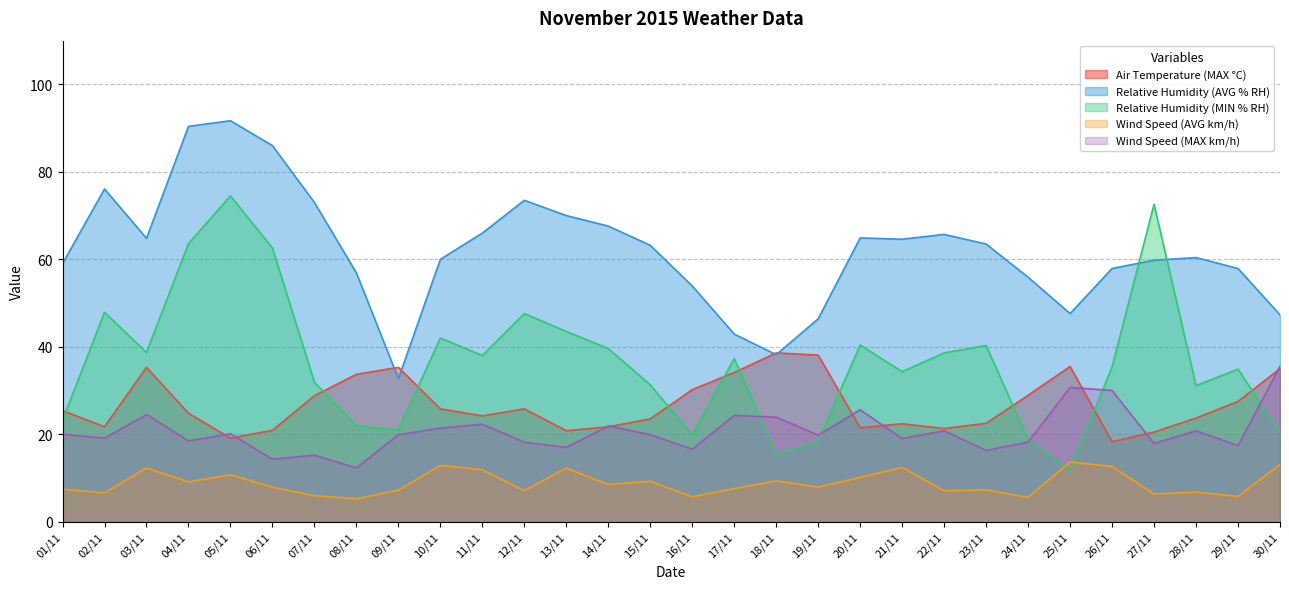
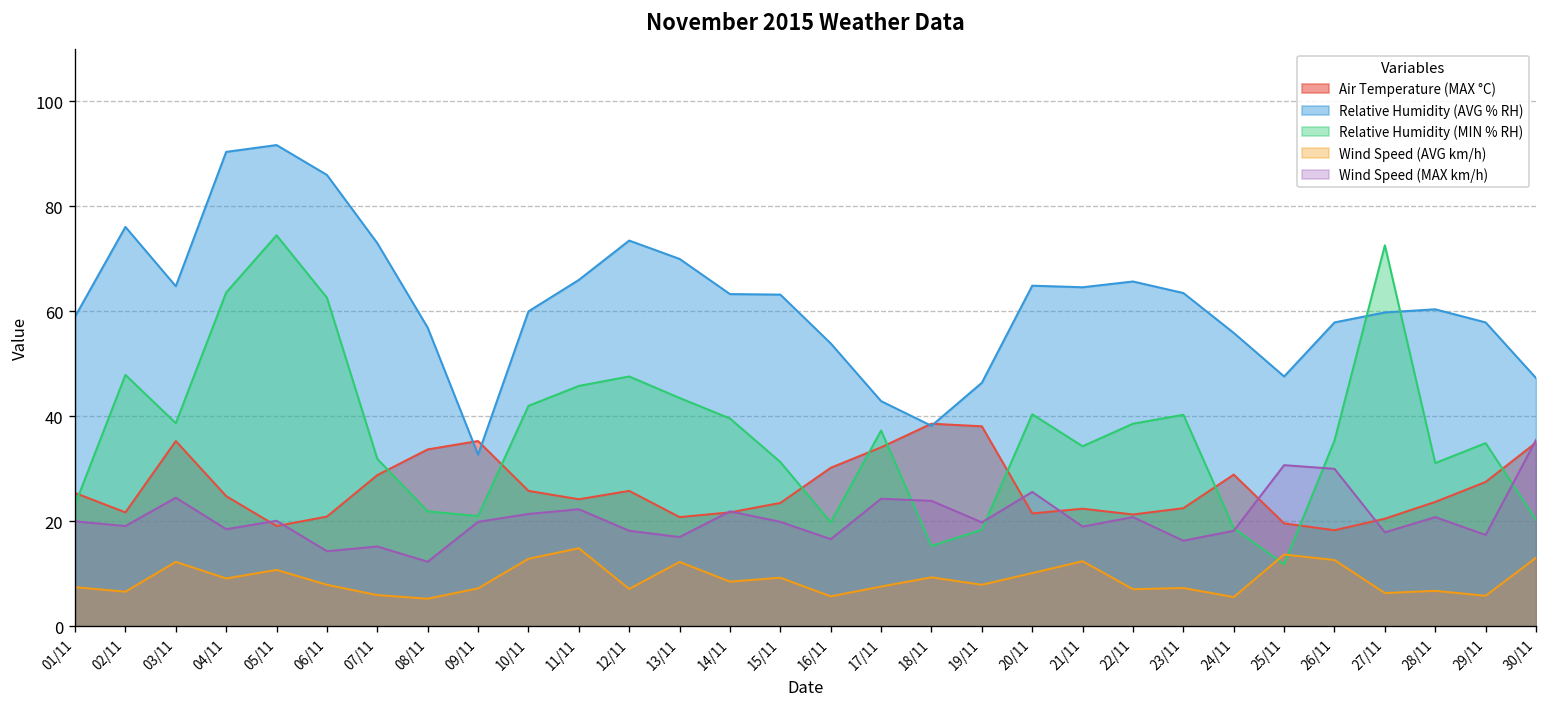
Relative Humidity (MIN % RH), 11/11: 38 -> 46
Wind Speed (AVG km/h), 11/11: 12 -> 15
Relative Humidity (AVG % RH), 14/11: 68 -> 63
Air Temperature (MAX °C), 25/11: 36 -> 20
